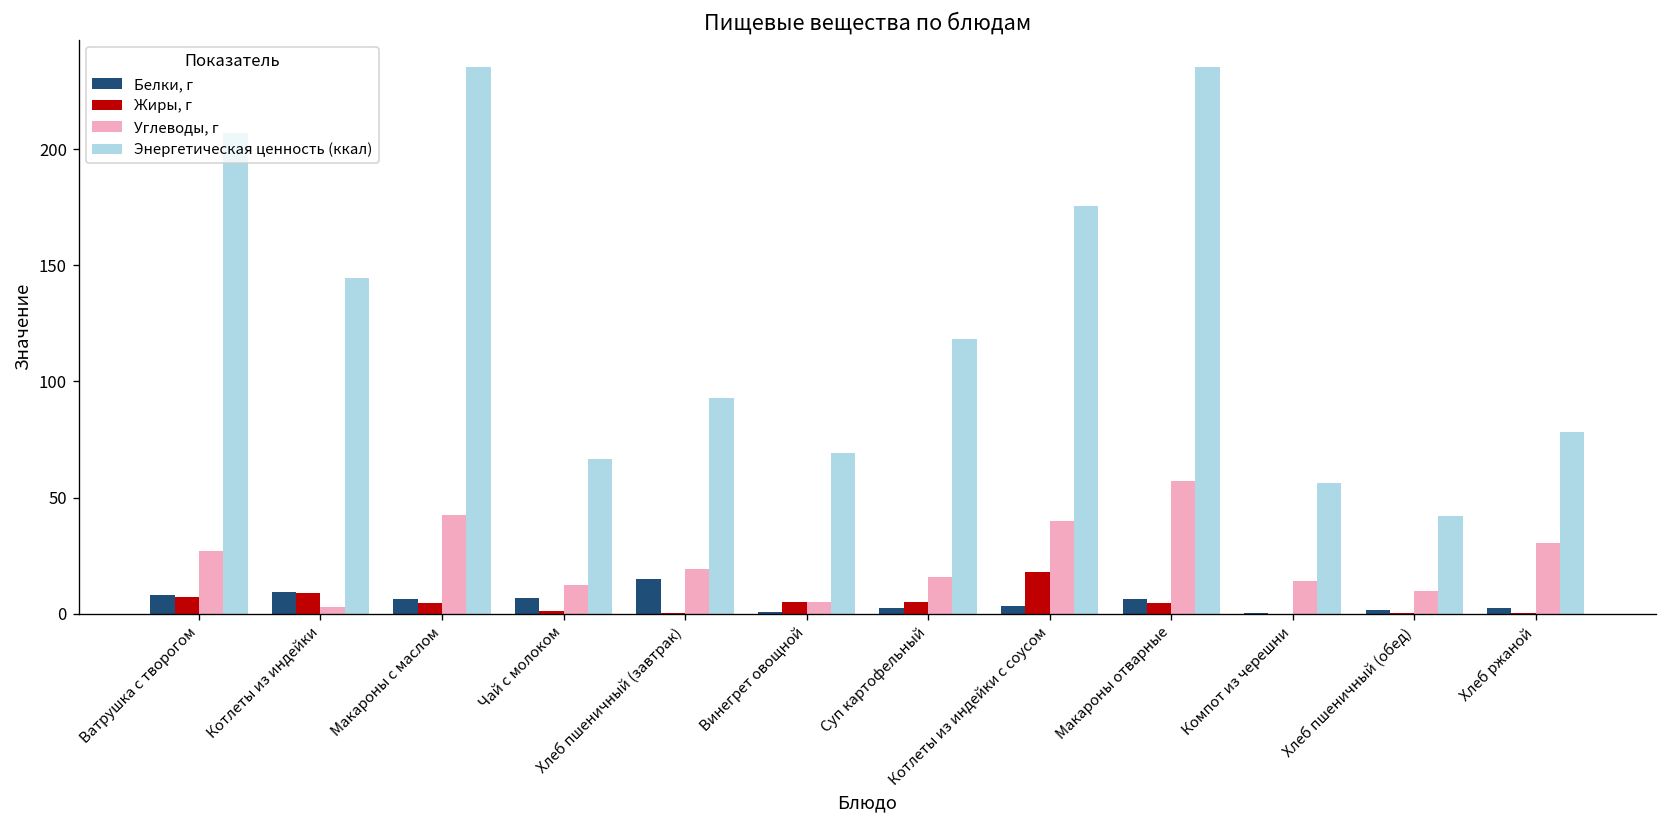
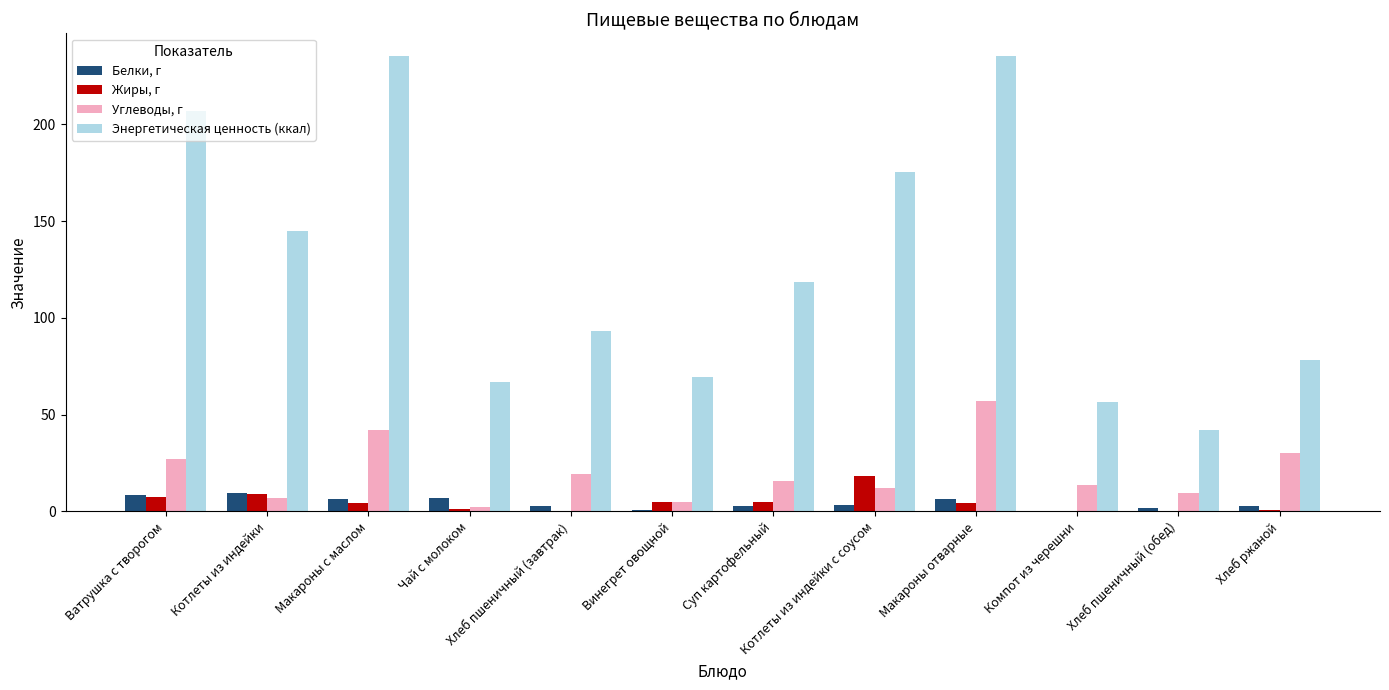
Углеводы, г, Котлеты из индейки: 3 -> 7
Углеводы, г, Чай с молоком: 12 -> 2
Белки, г, Хлеб пшеничный (завтрак): 15 -> 3
Углеводы, г, Котлеты из индейки с соусом: 40 -> 12
